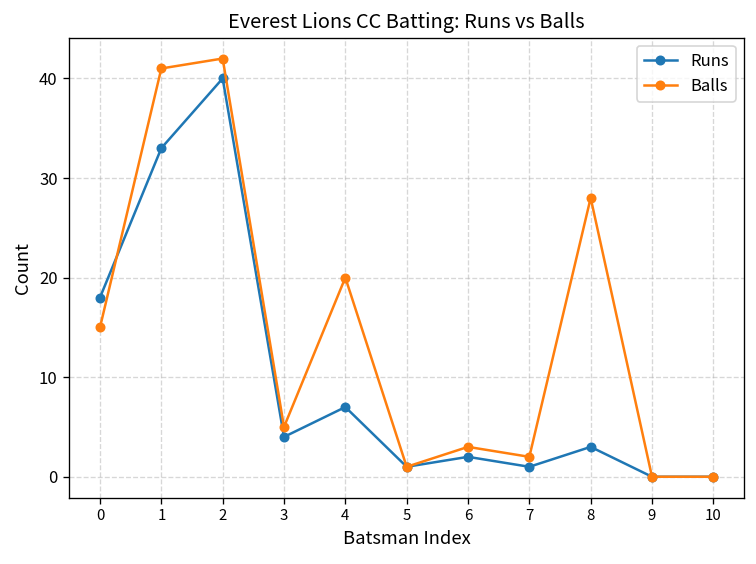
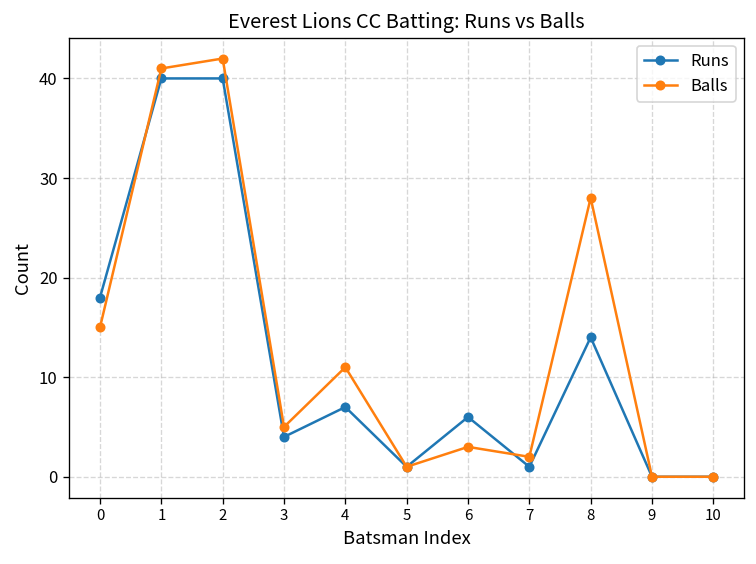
Runs, 1: 33 -> 40
Balls, 4: 20 -> 11
Runs, 6: 2 -> 6
Runs, 8: 3 -> 14
